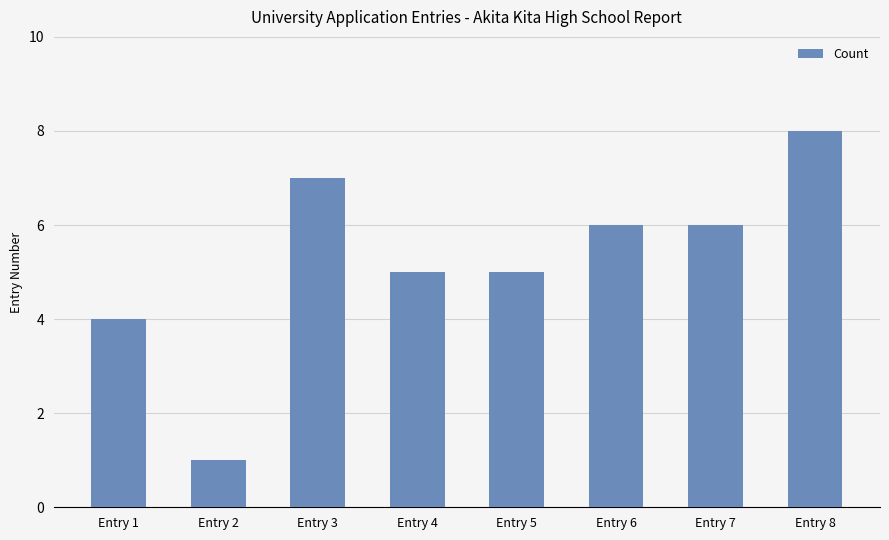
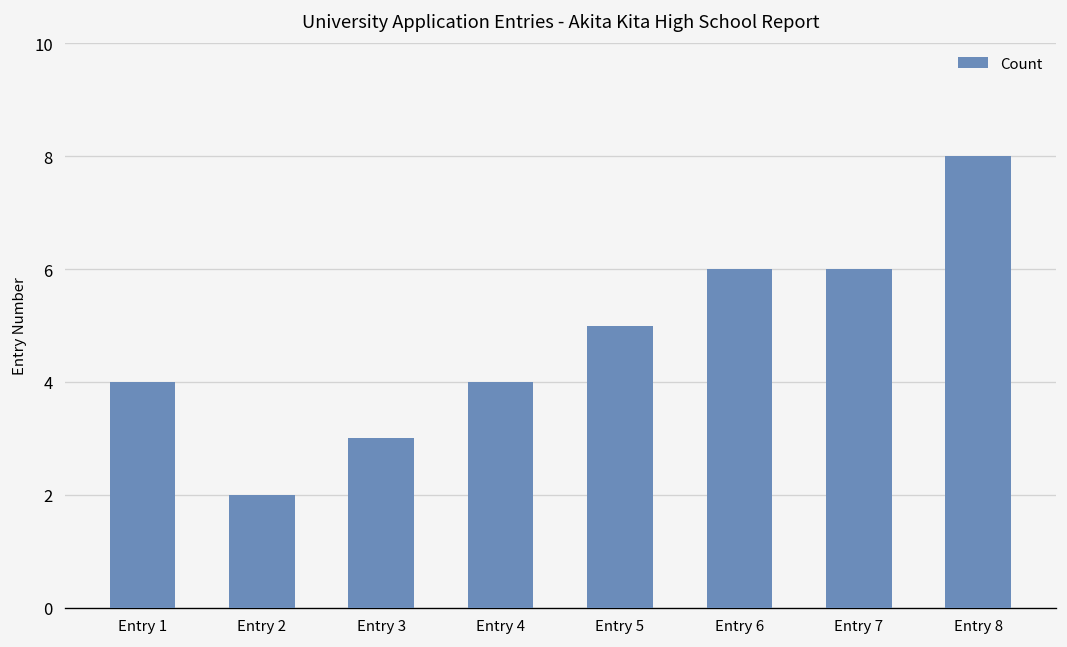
Entry 2: 1 -> 2
Entry 3: 7 -> 3
Entry 4: 5 -> 4
